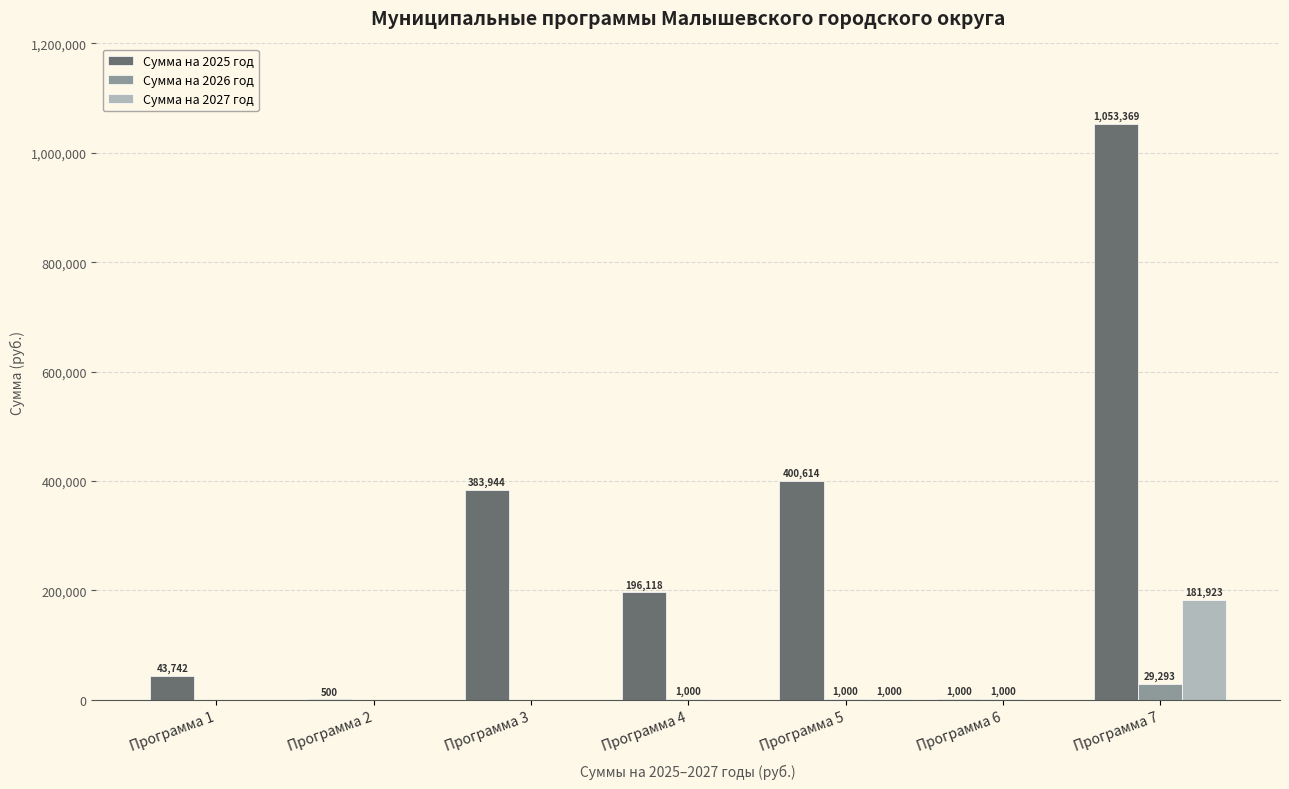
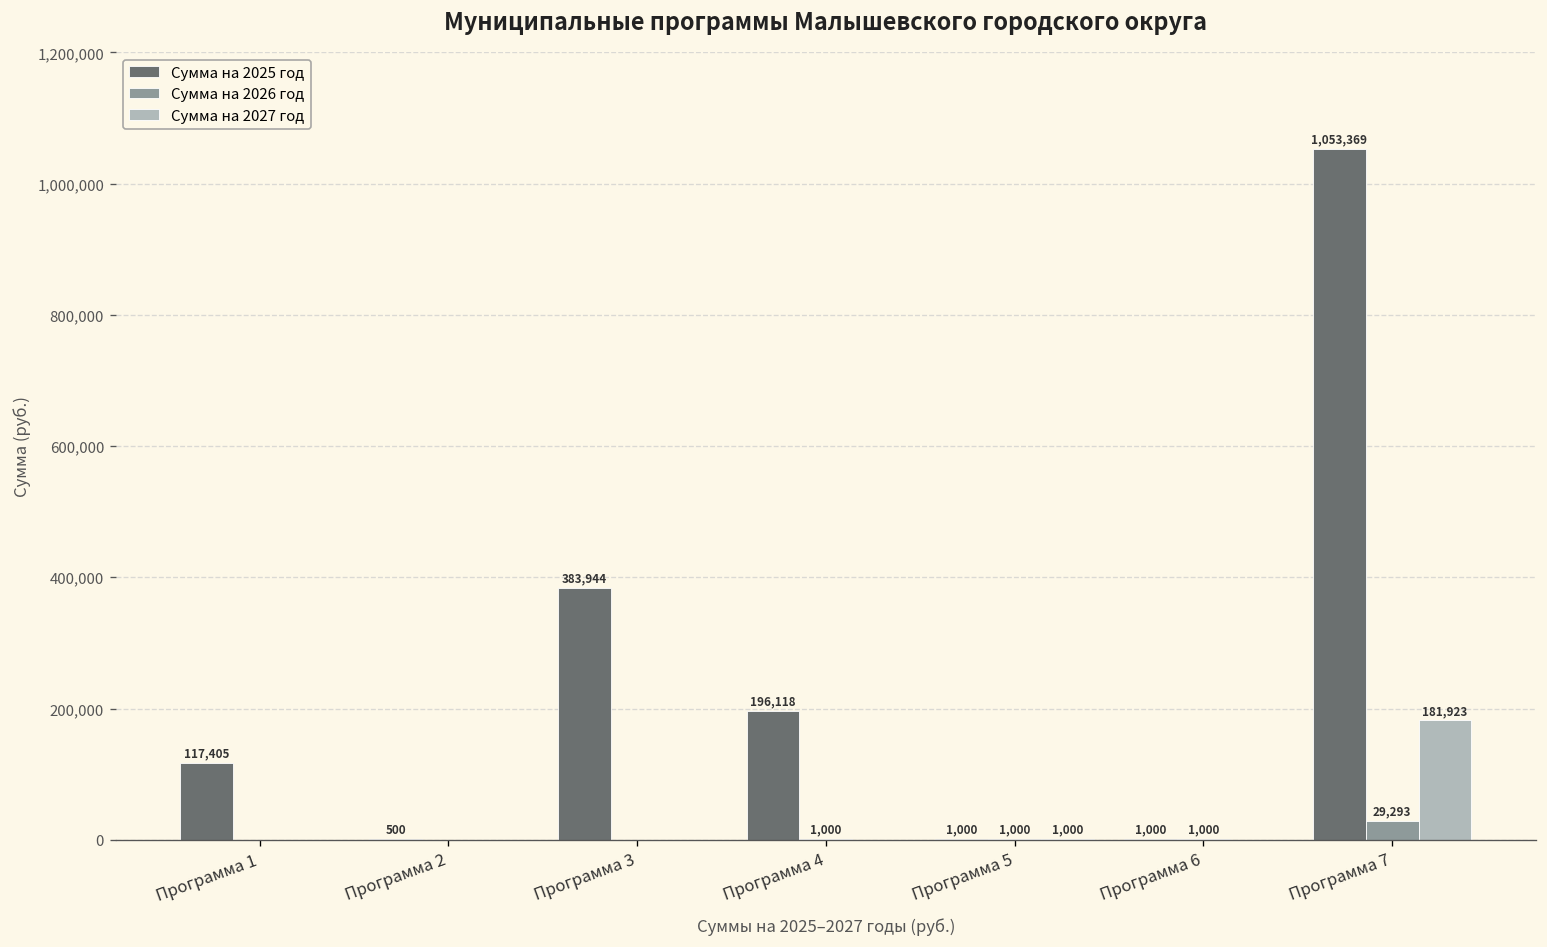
Сумма на 2025 год, Программа 1: 43,742 -> 117,405
Сумма на 2025 год, Программа 5: 400,614 -> 1,000
